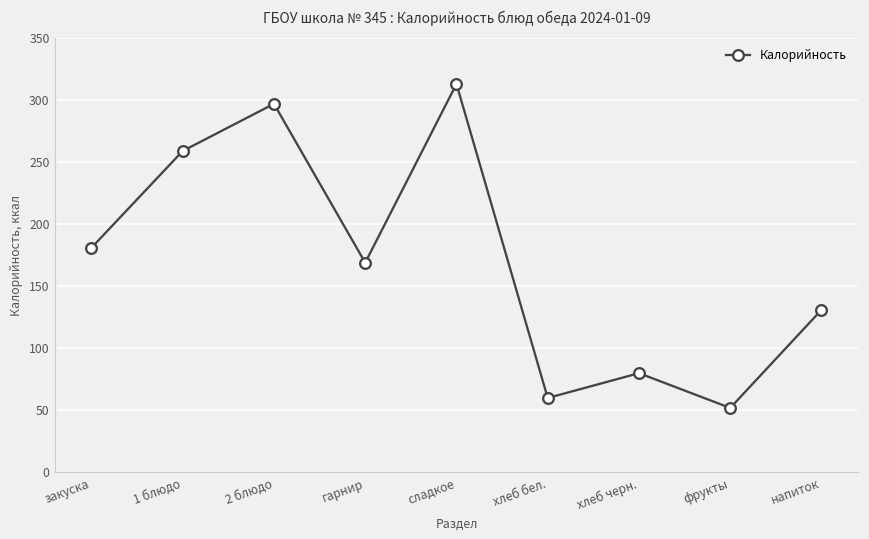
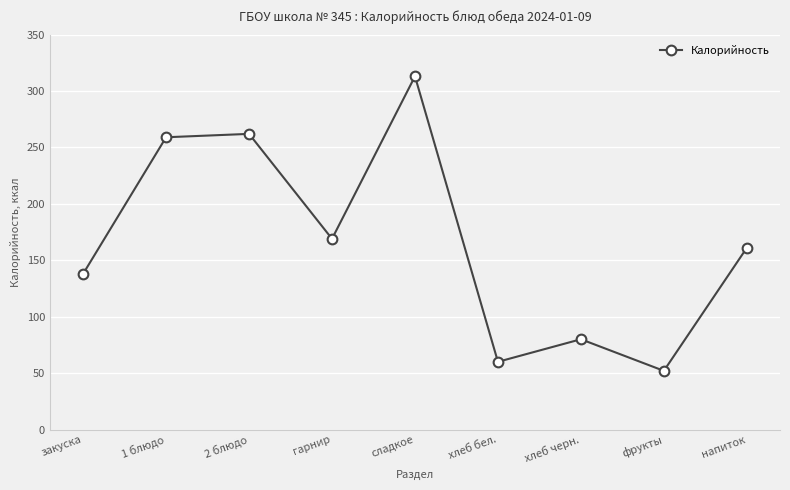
закуска: 181 -> 138
2 блюдо: 297 -> 262
напиток: 131 -> 161
